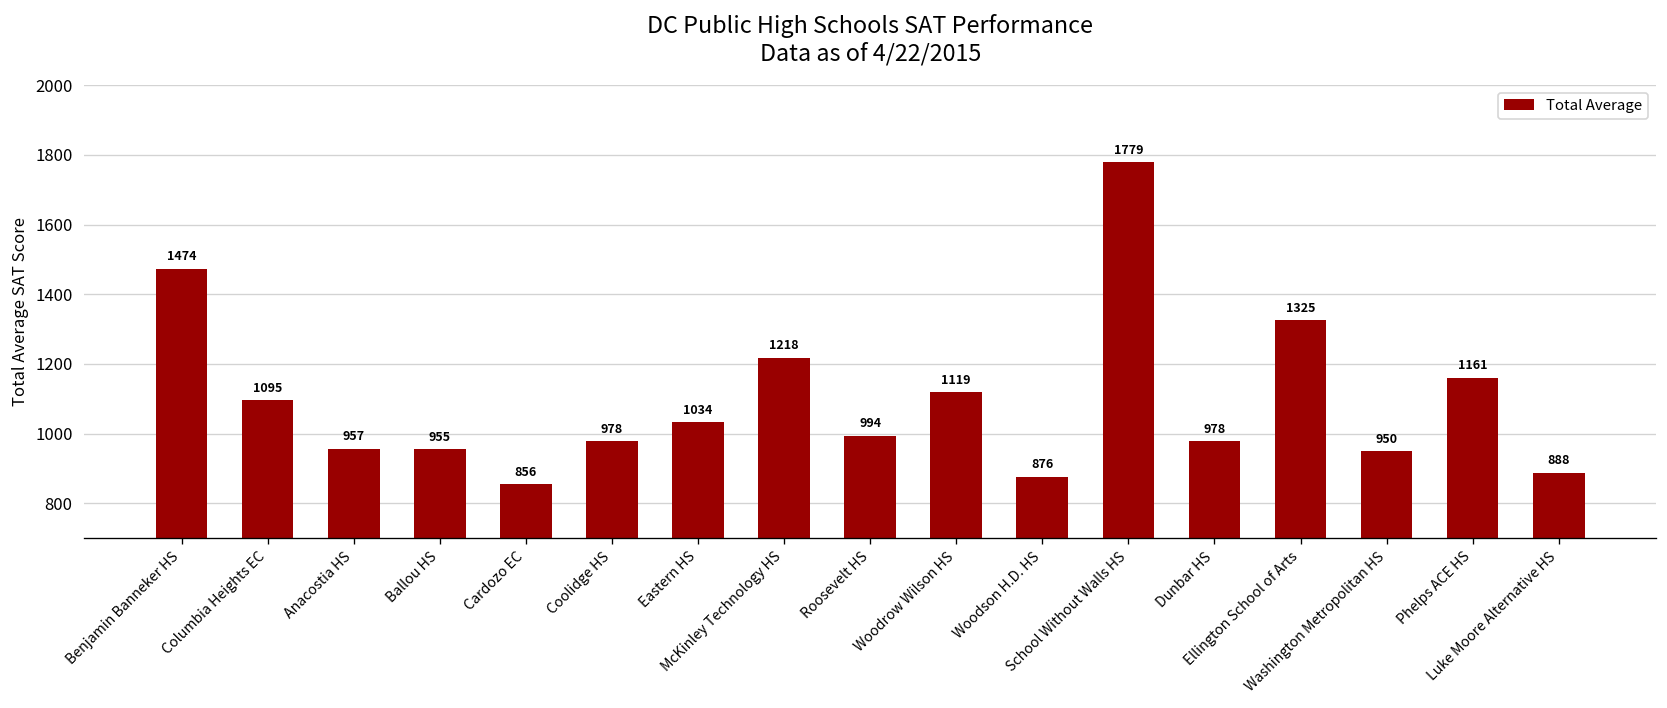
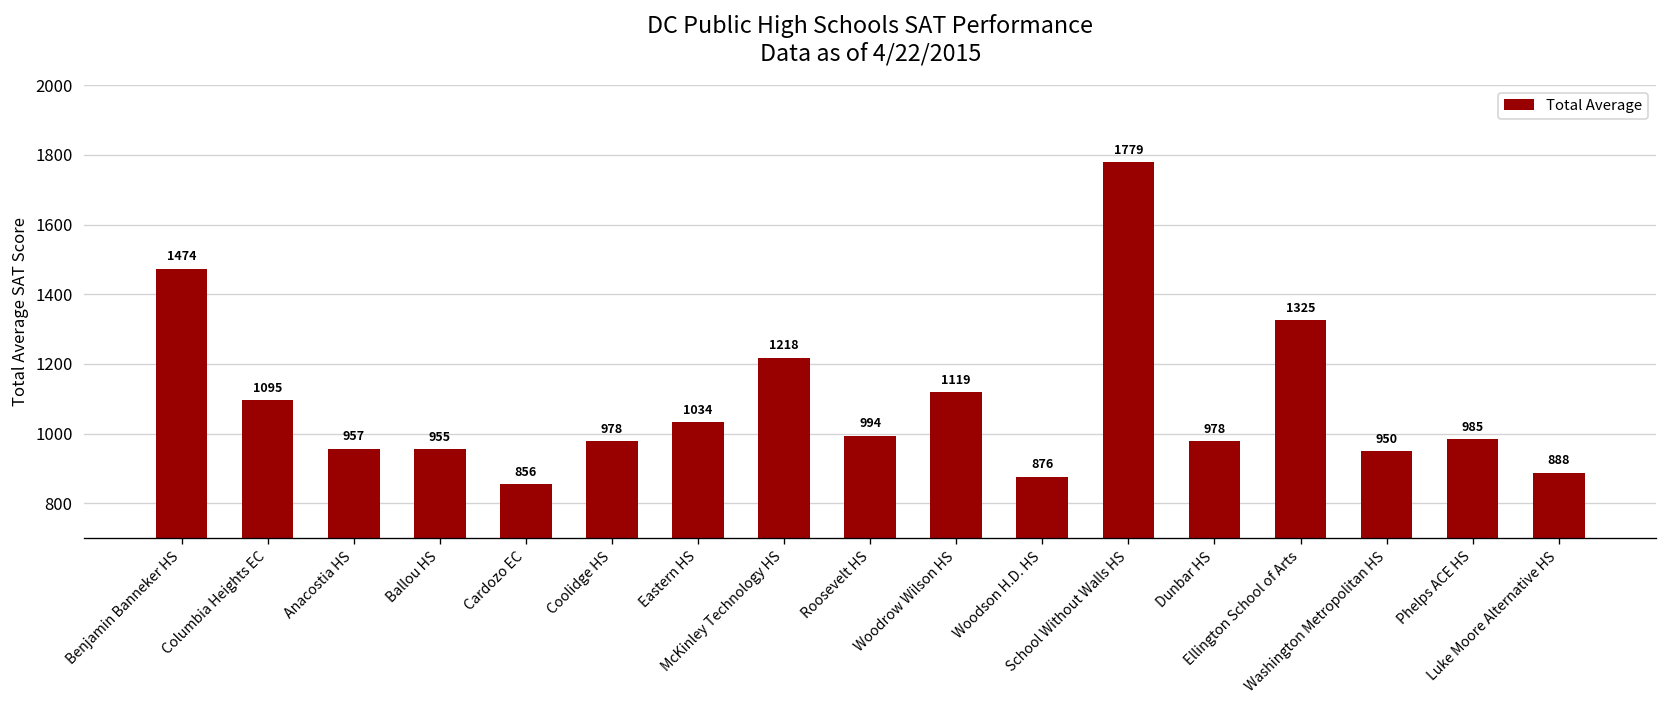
Phelps ACE HS: 1161 -> 985
